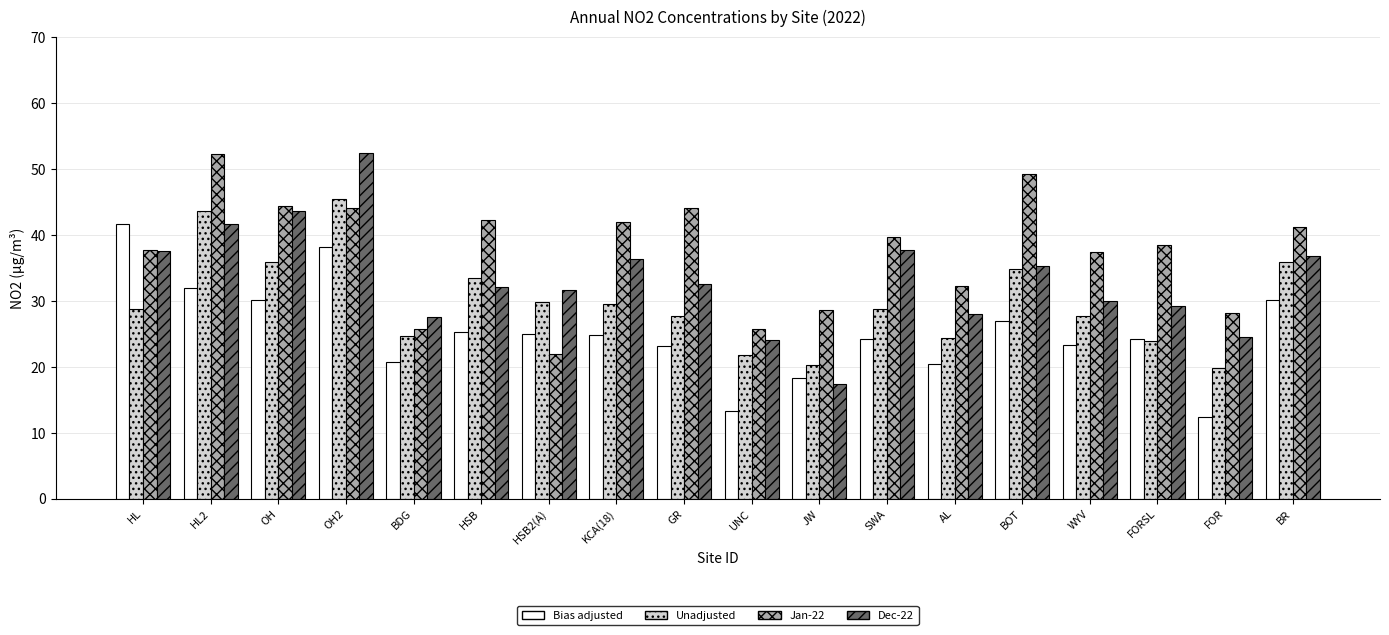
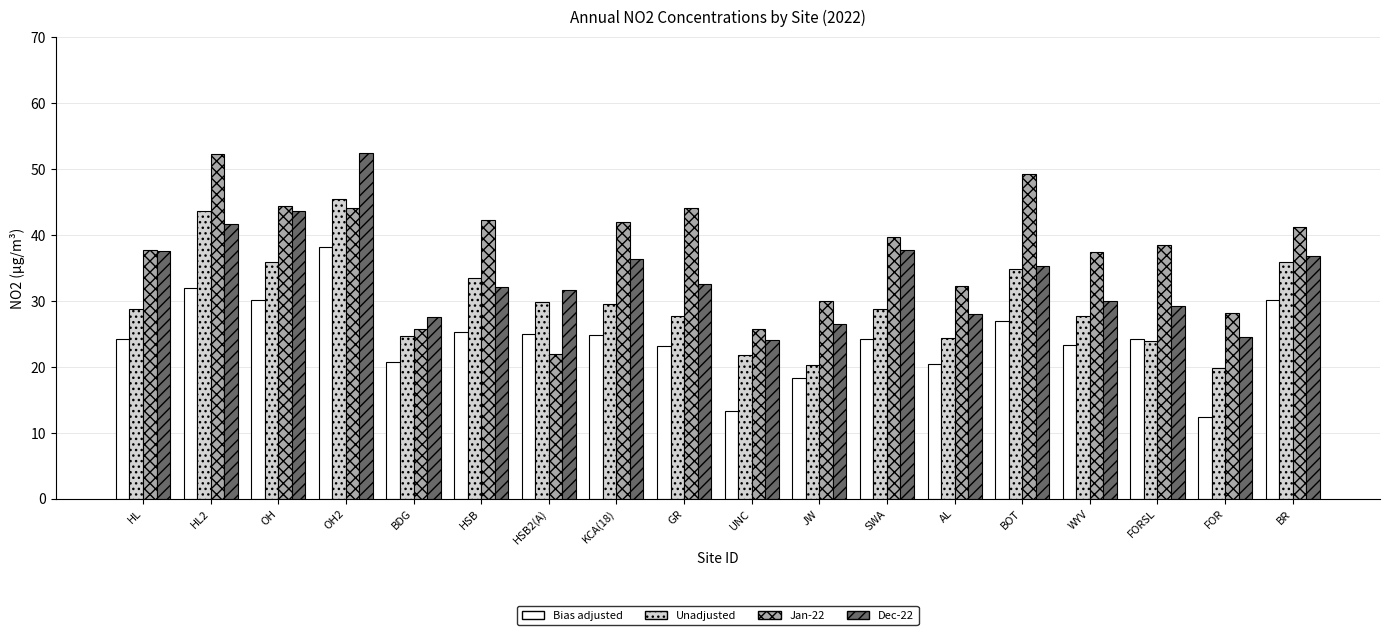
Bias adjusted, HL: 42 -> 24
Jan-22, JW: 29 -> 30
Dec-22, JW: 17 -> 26
